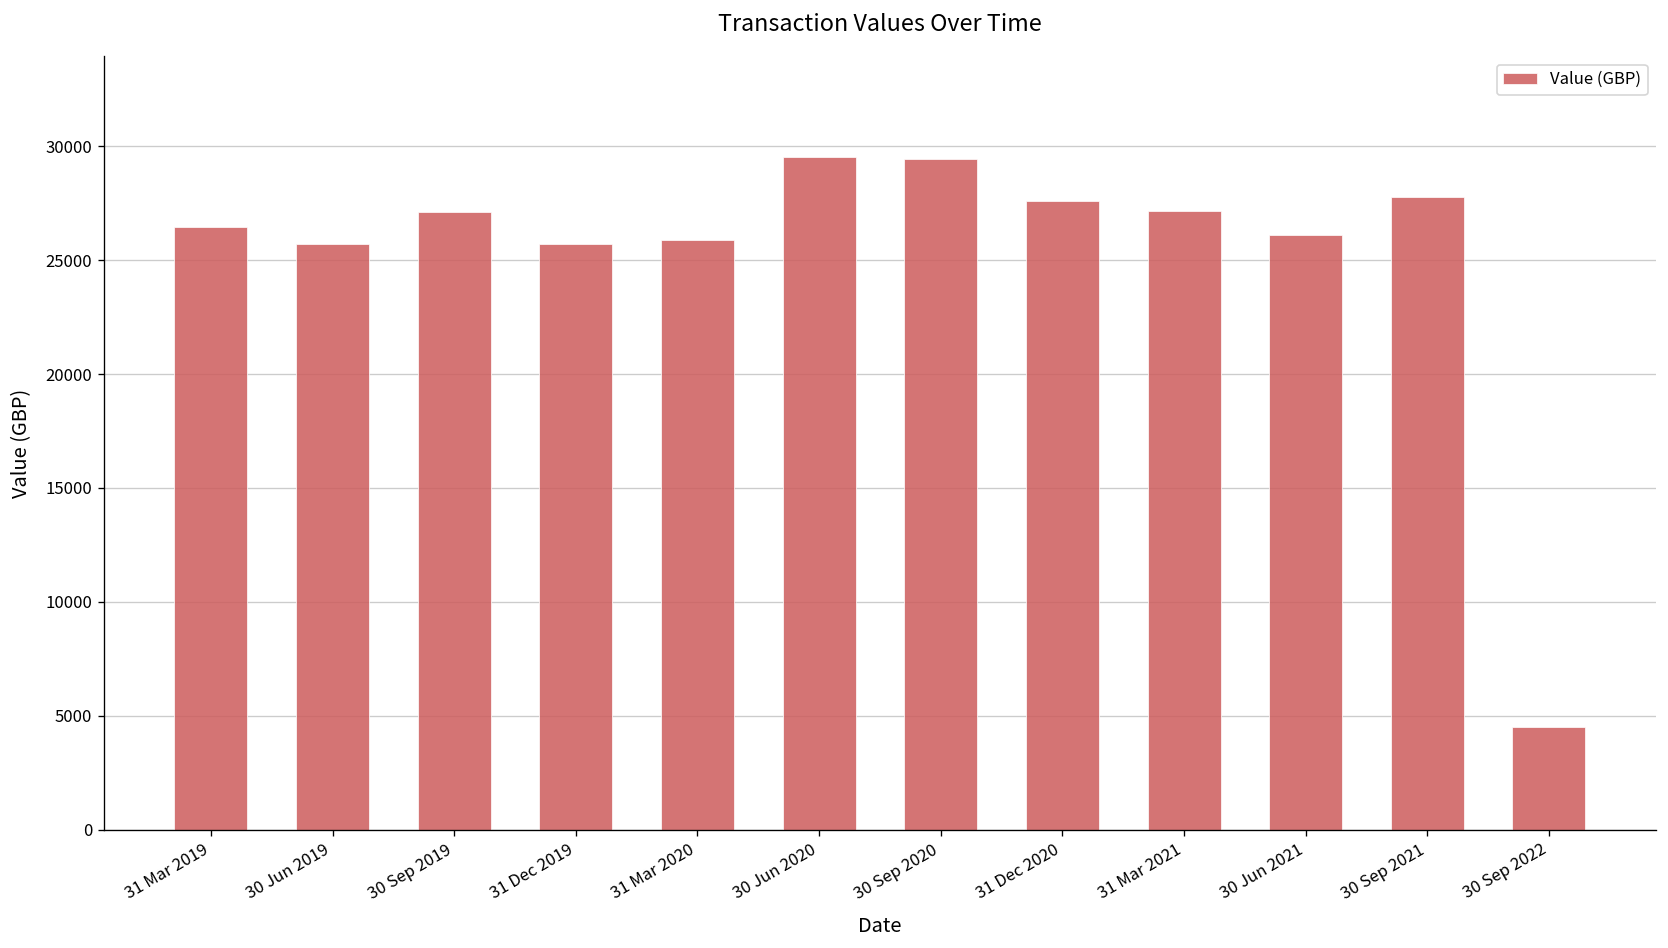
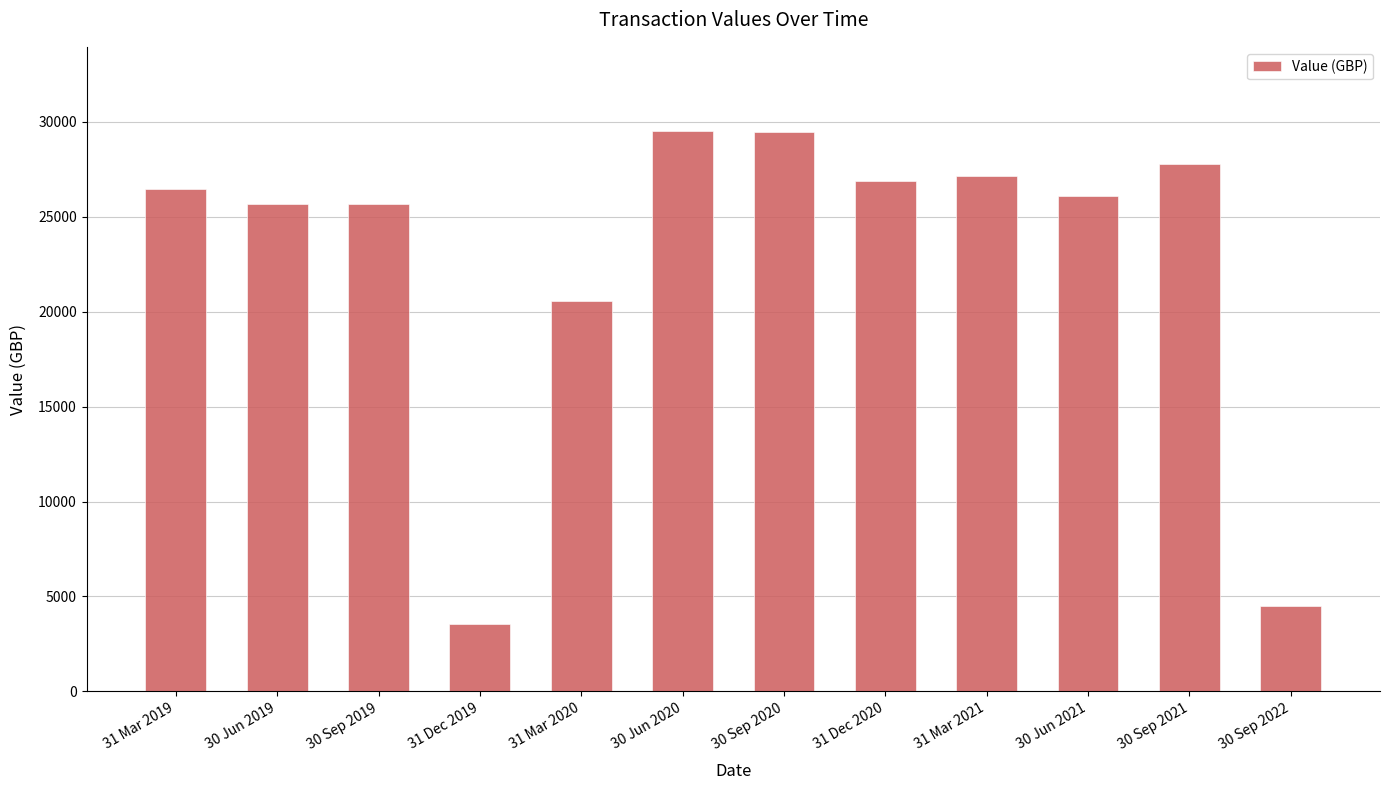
30 Sep 2019: 27100 -> 25700
31 Dec 2019: 25700 -> 3600
31 Mar 2020: 25900 -> 20600
31 Dec 2020: 27600 -> 26900
